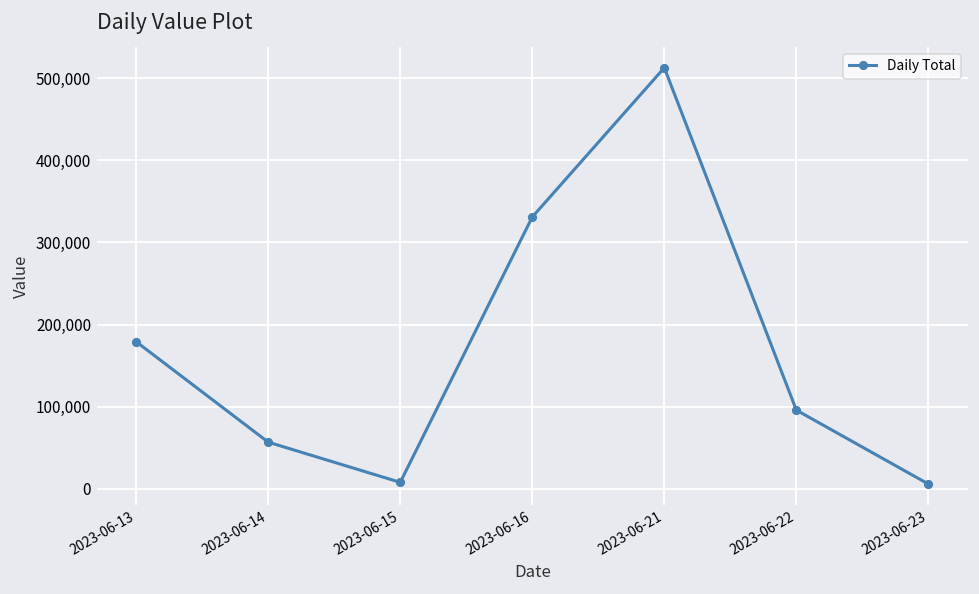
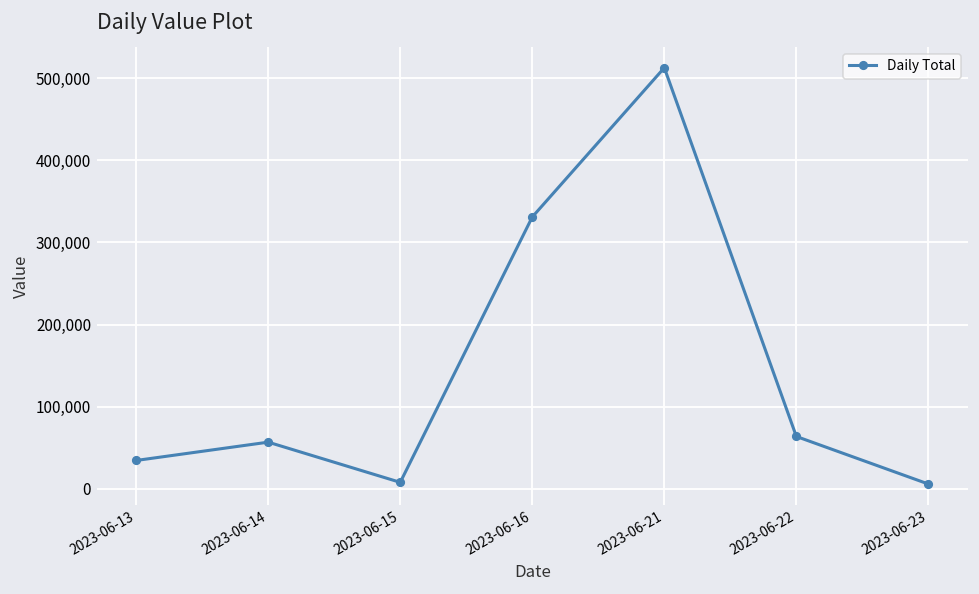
2023-06-13: 180,000 -> 30,000
2023-06-22: 100,000 -> 60,000
